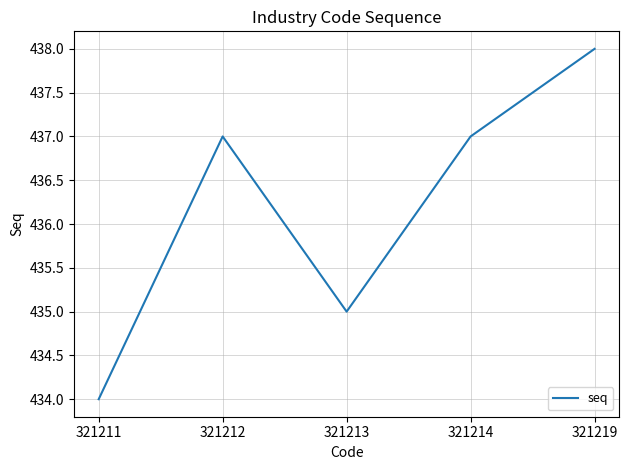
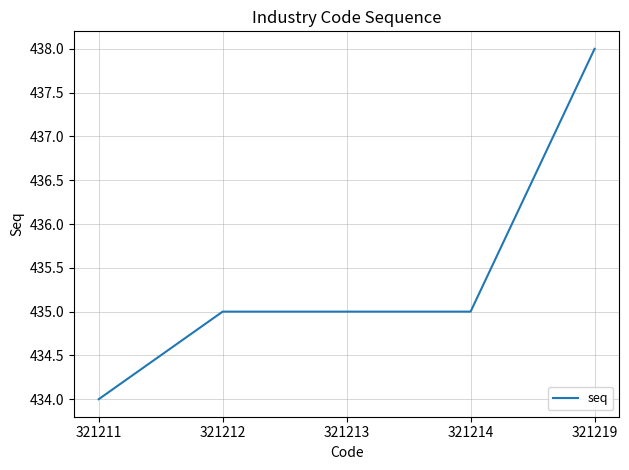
321212: 437 -> 435
321214: 437 -> 435
